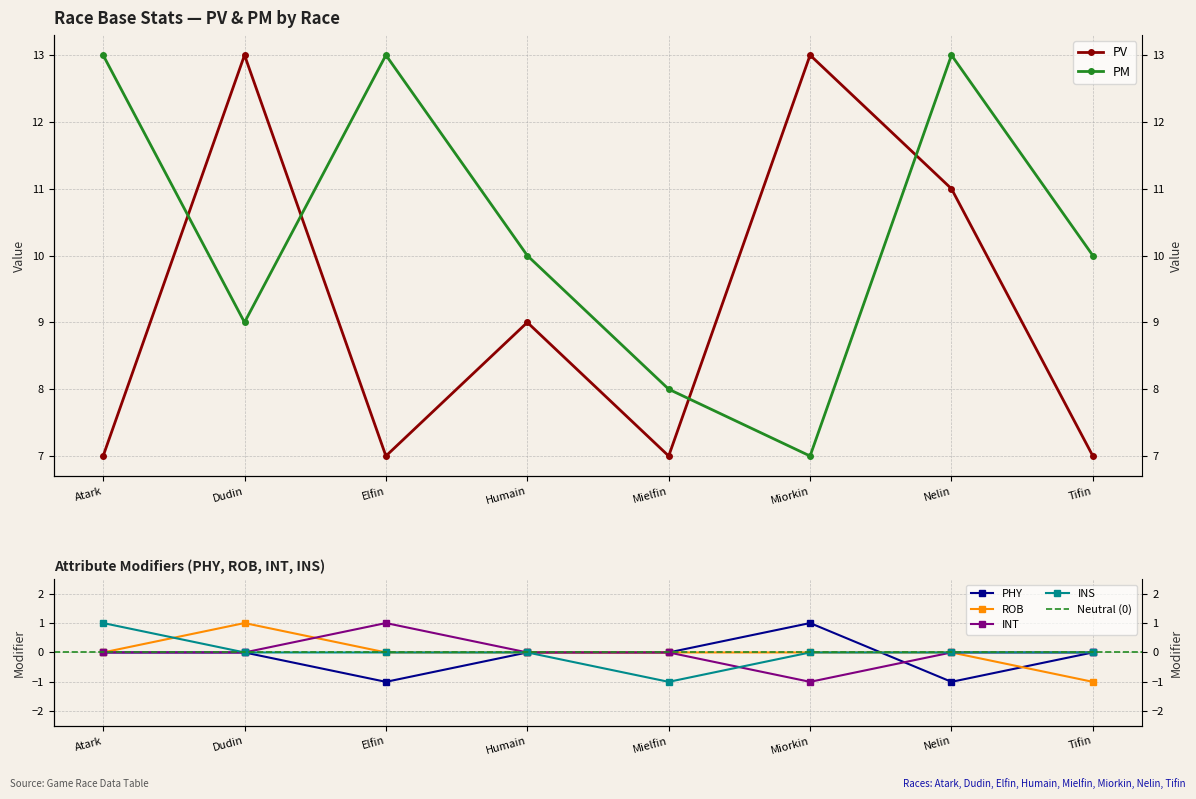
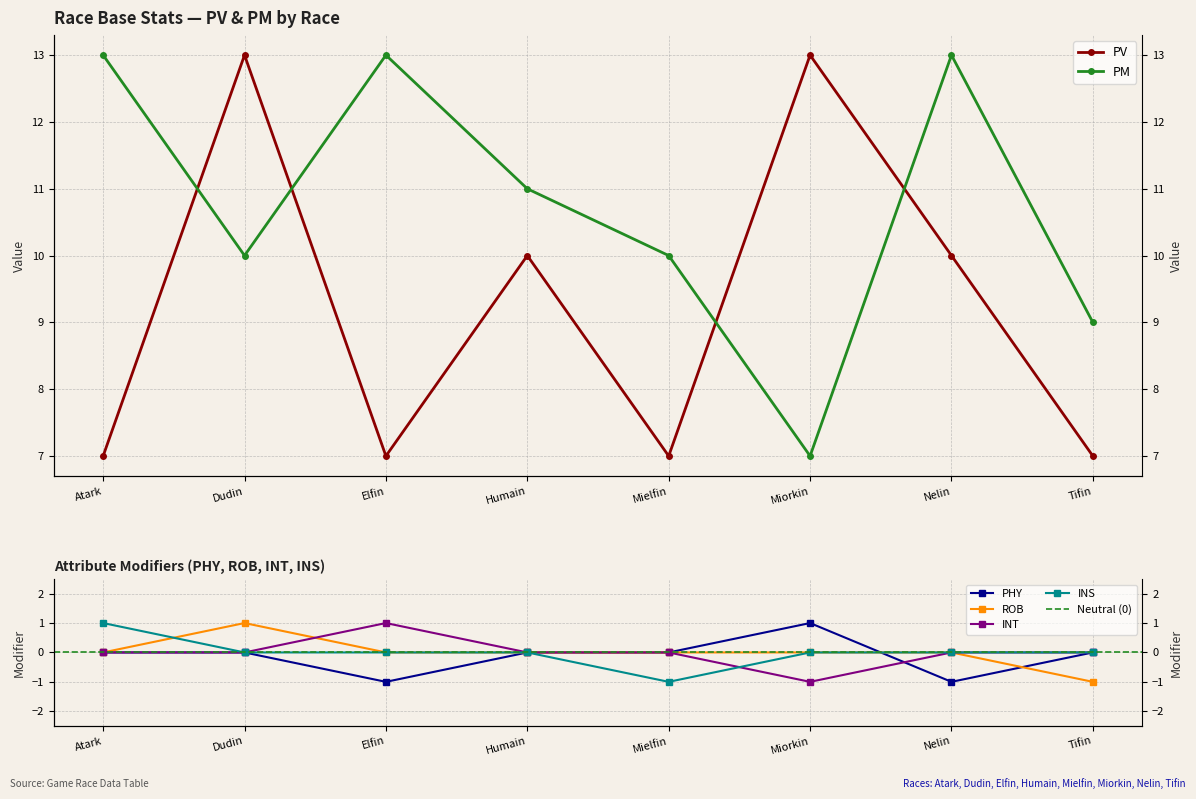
Race Base Stats — PV & PM by Race, PM, Dudin: 9 -> 10
Race Base Stats — PV & PM by Race, PV, Humain: 9 -> 10
Race Base Stats — PV & PM by Race, PM, Humain: 10 -> 11
Race Base Stats — PV & PM by Race, PM, Mielfin: 8 -> 10
Race Base Stats — PV & PM by Race, PV, Nelin: 11 -> 10
Race Base Stats — PV & PM by Race, PM, Tifin: 10 -> 9
